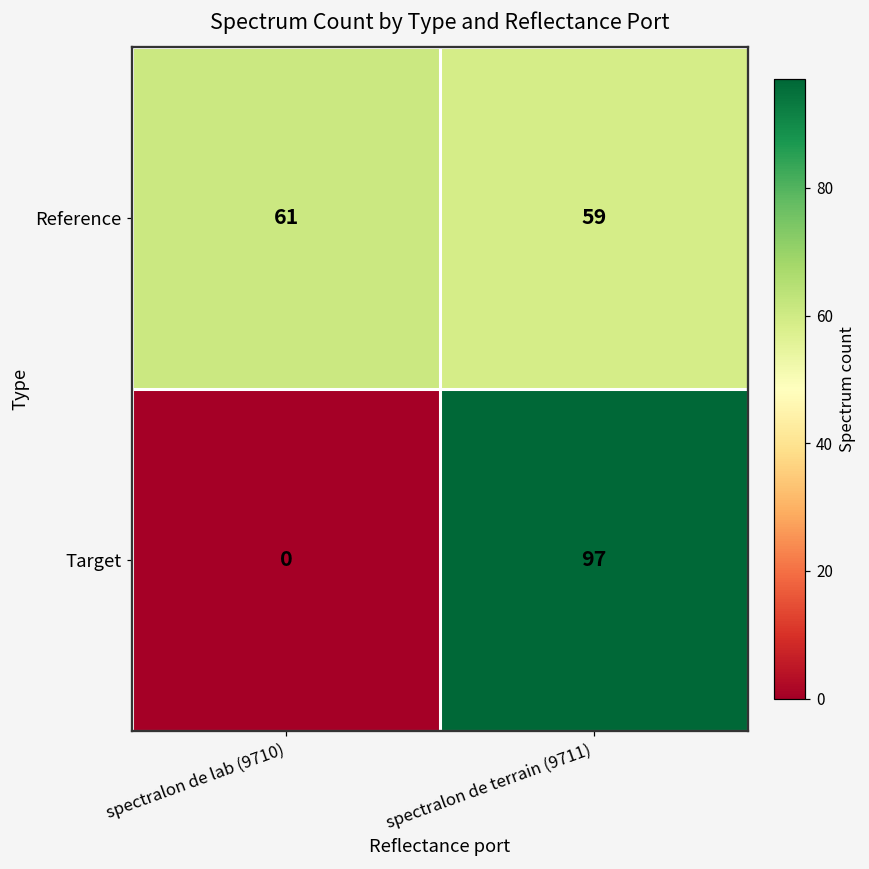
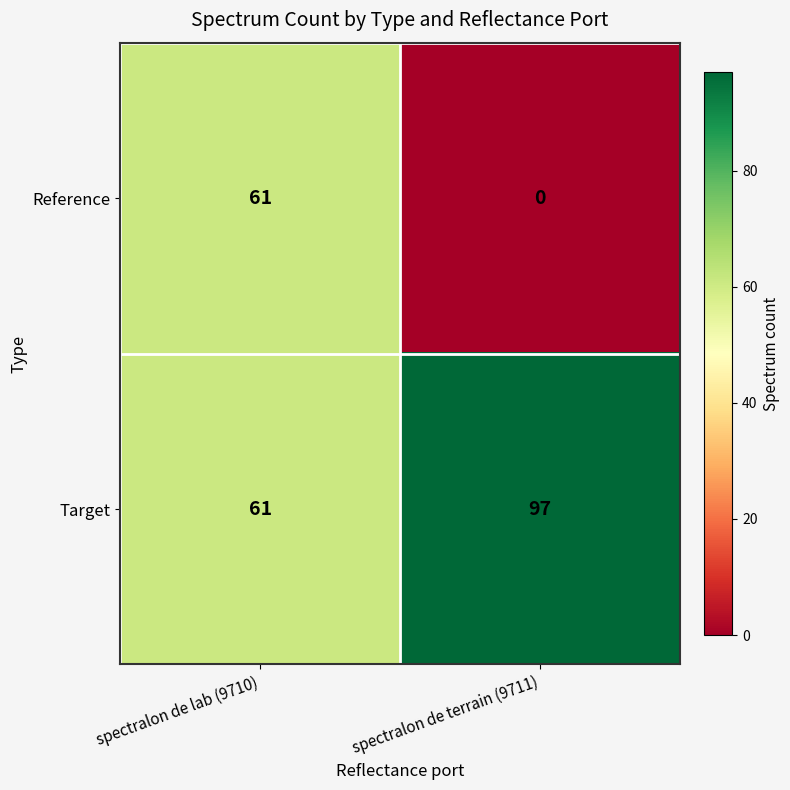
Reference, spectralon de terrain (9711): 59 -> 0
Target, spectralon de lab (9710): 0 -> 61
